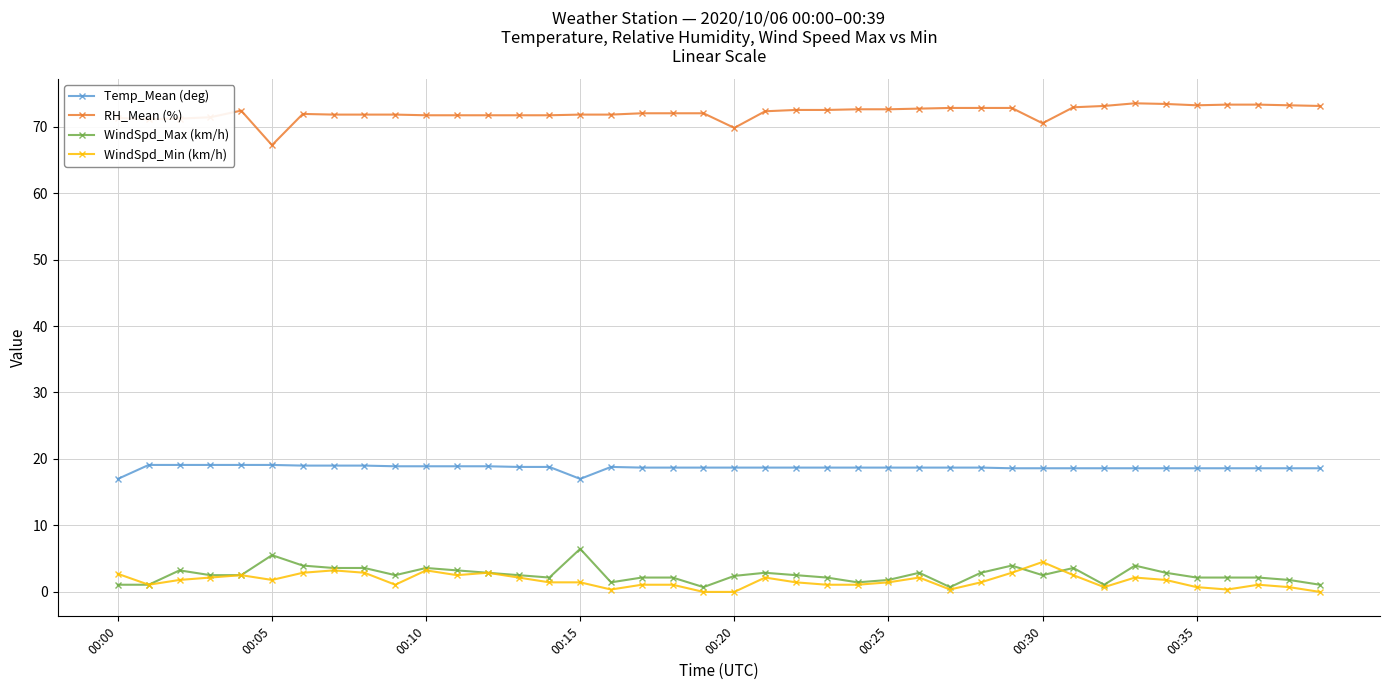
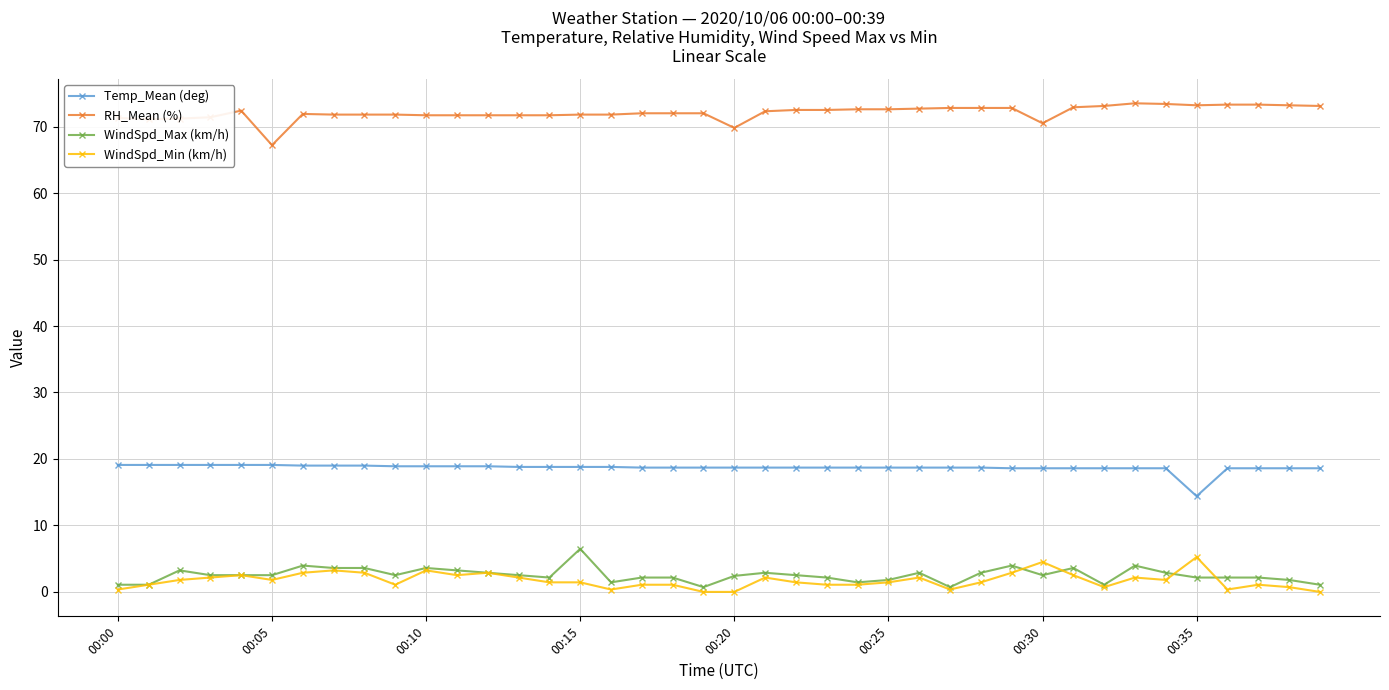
Temp_Mean (deg), 00:00: 17 -> 19
WindSpd_Min (km/h), 00:00: 3 -> 0
WindSpd_Max (km/h), 00:05: 6 -> 3
Temp_Mean (deg), 00:15: 17 -> 19
Temp_Mean (deg), 00:35: 19 -> 14
WindSpd_Min (km/h), 00:35: 1 -> 5
